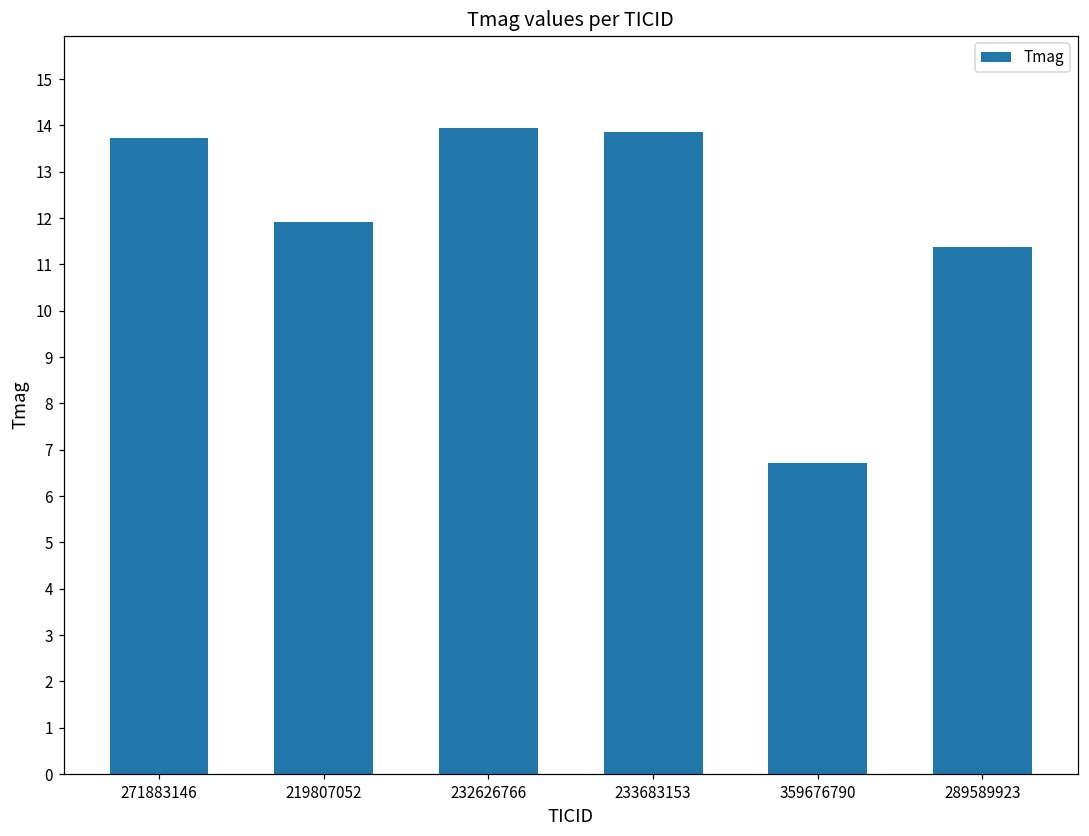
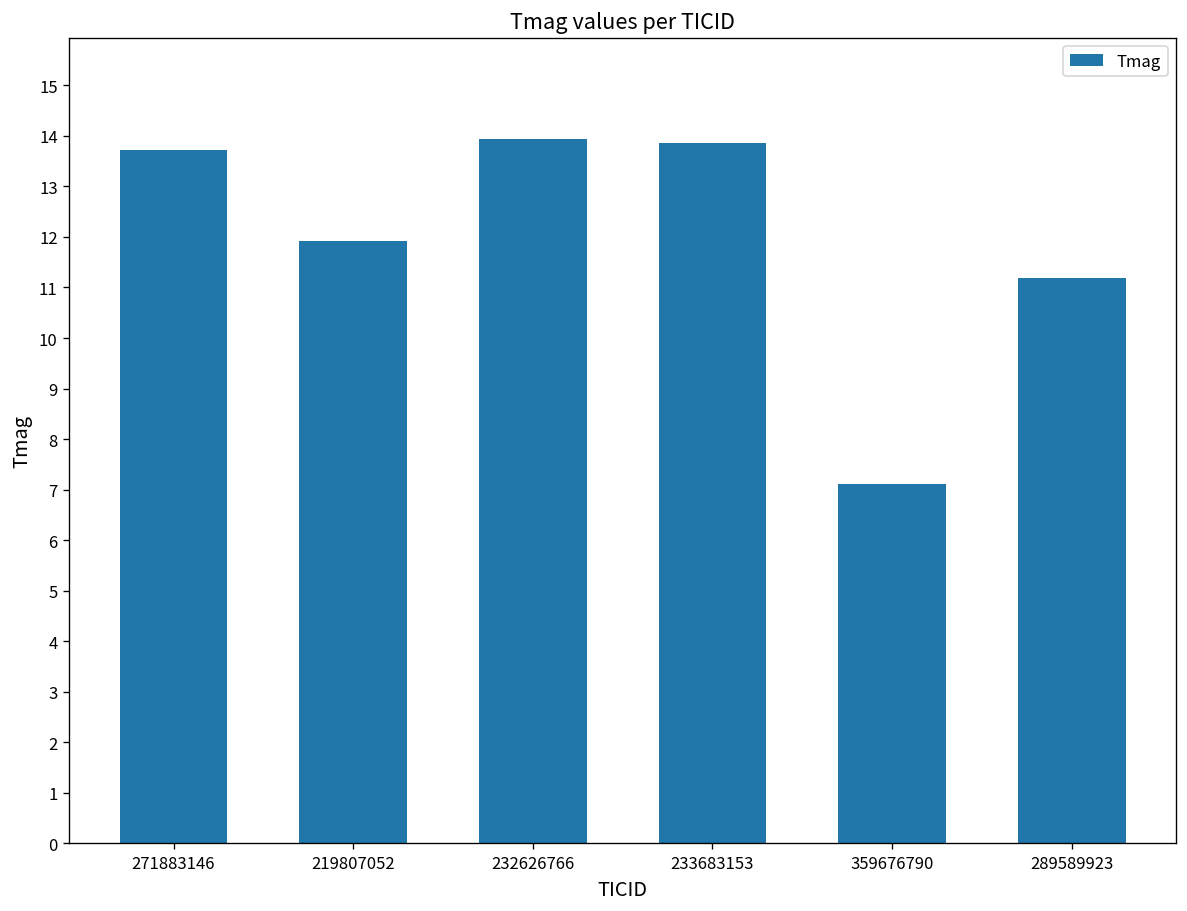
359676790: 6.7 -> 7.1
289589923: 11.4 -> 11.2
